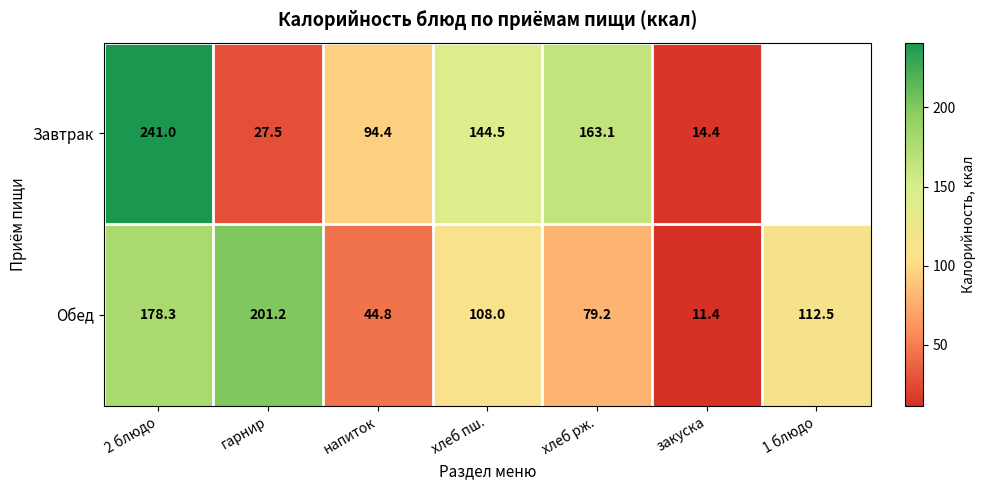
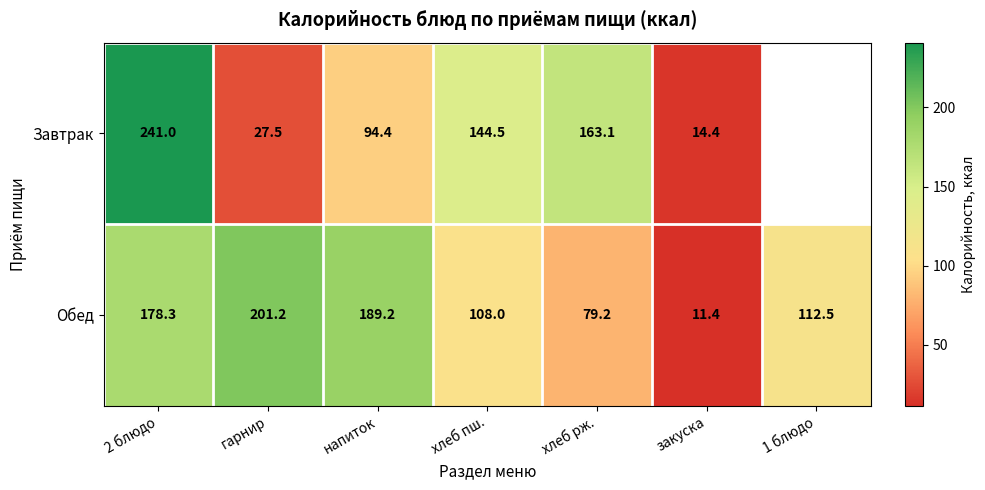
Обед, напиток: 44.8 -> 189.2
